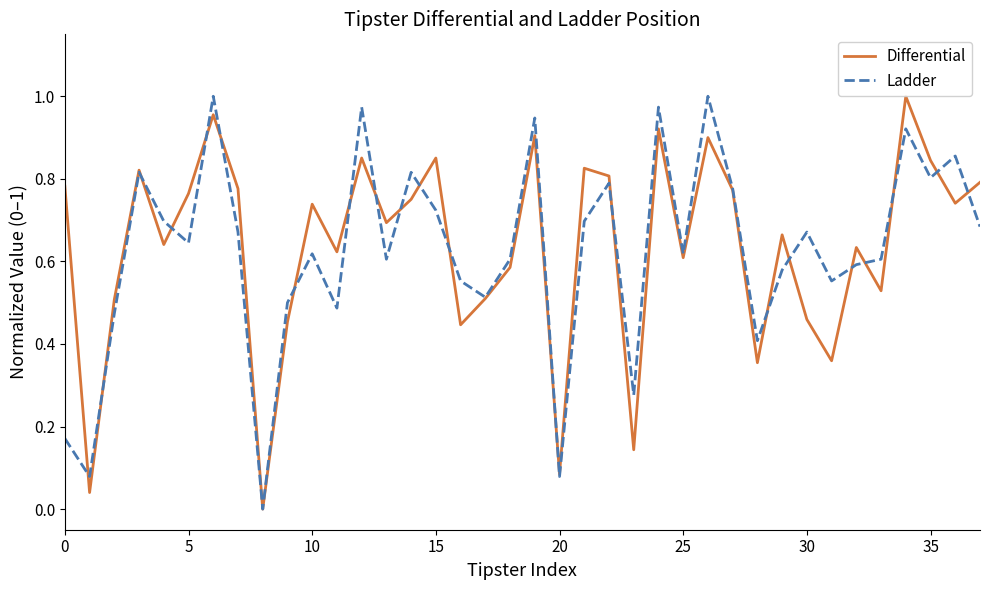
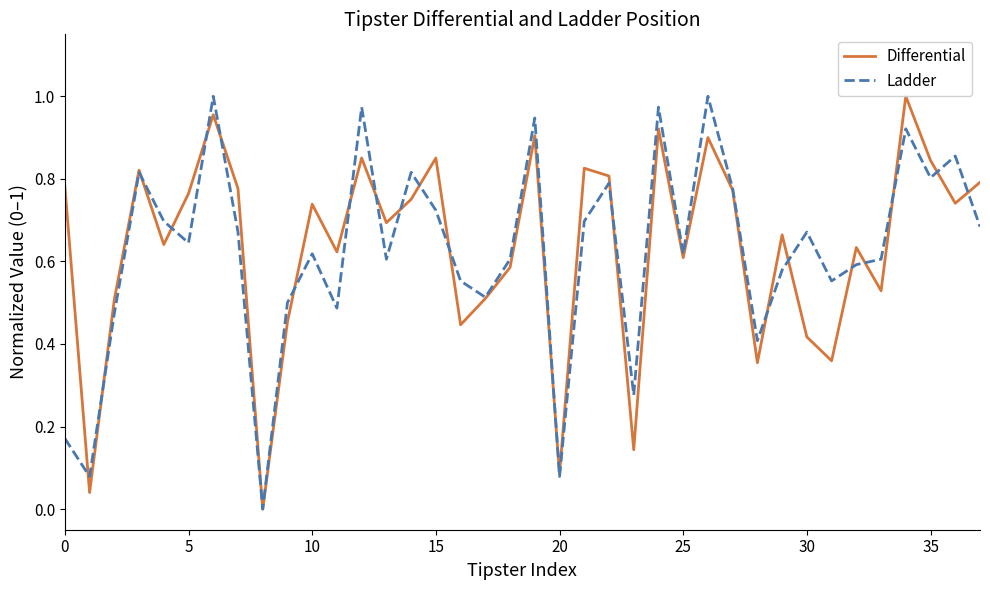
Differential, 30: 0.46 -> 0.42
